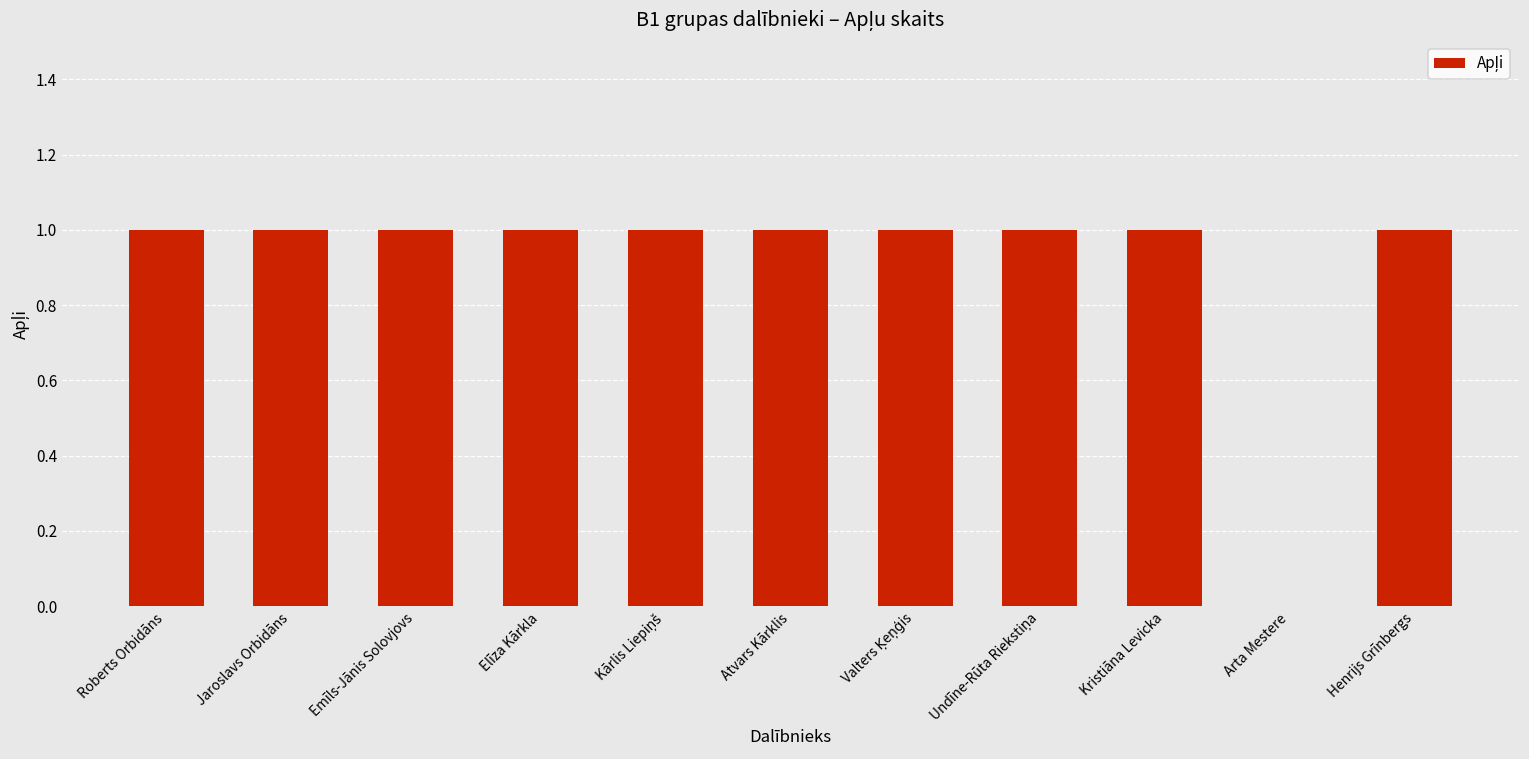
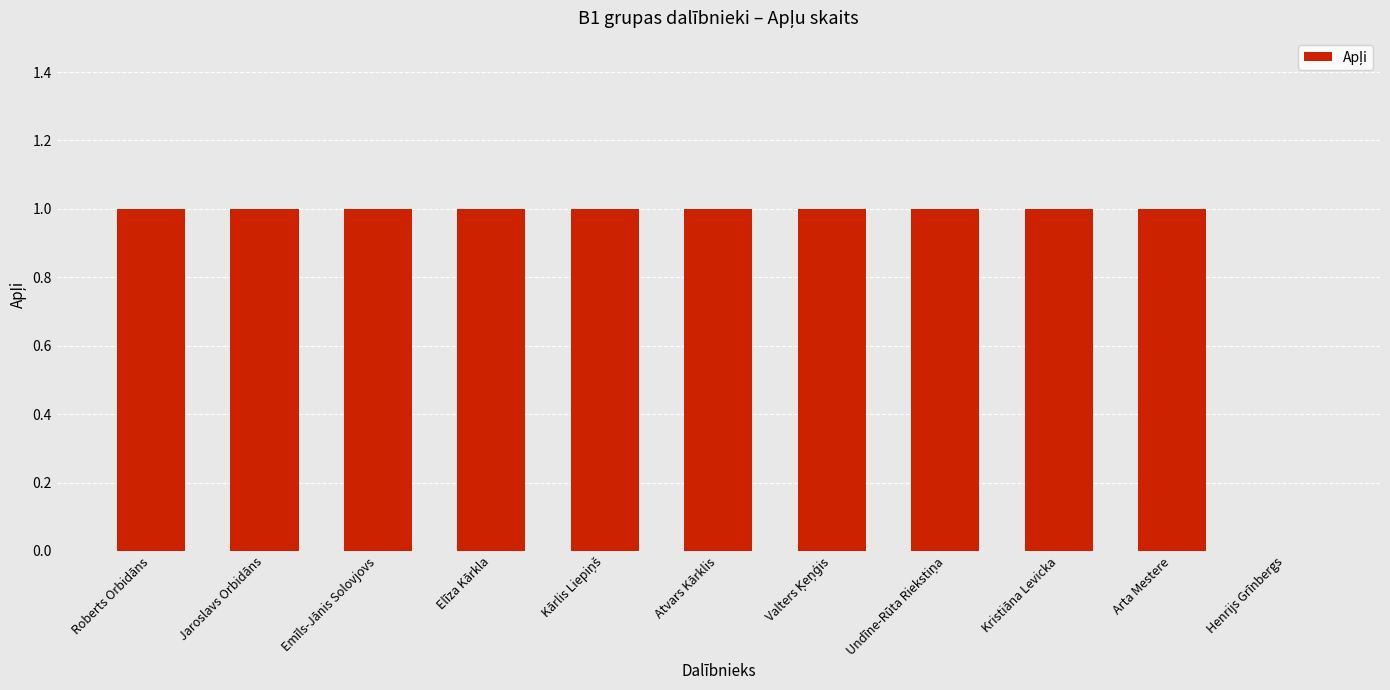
Arta Mestere: 0 -> 1
Henrijs Grīnbergs: 1 -> 0
